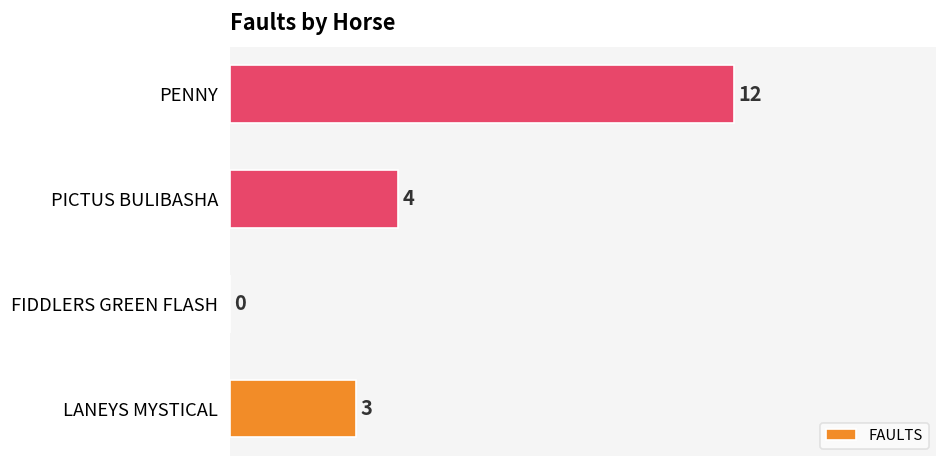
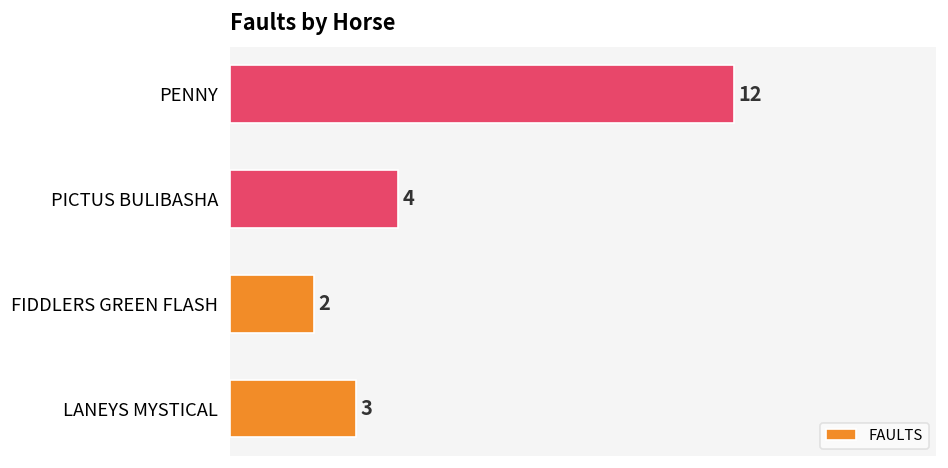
FIDDLERS GREEN FLASH: 0 -> 2
